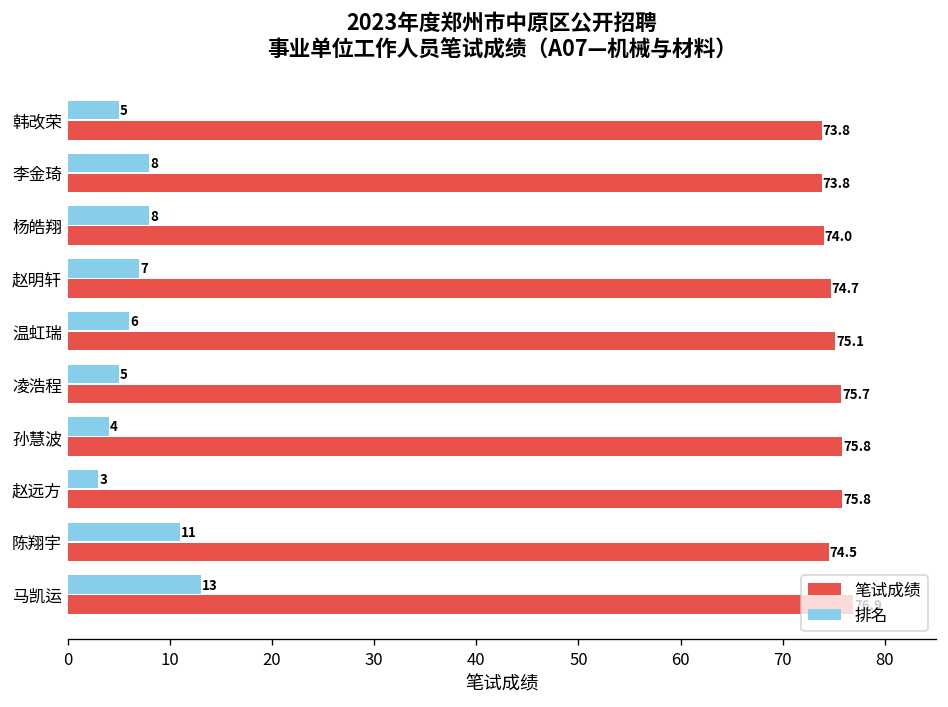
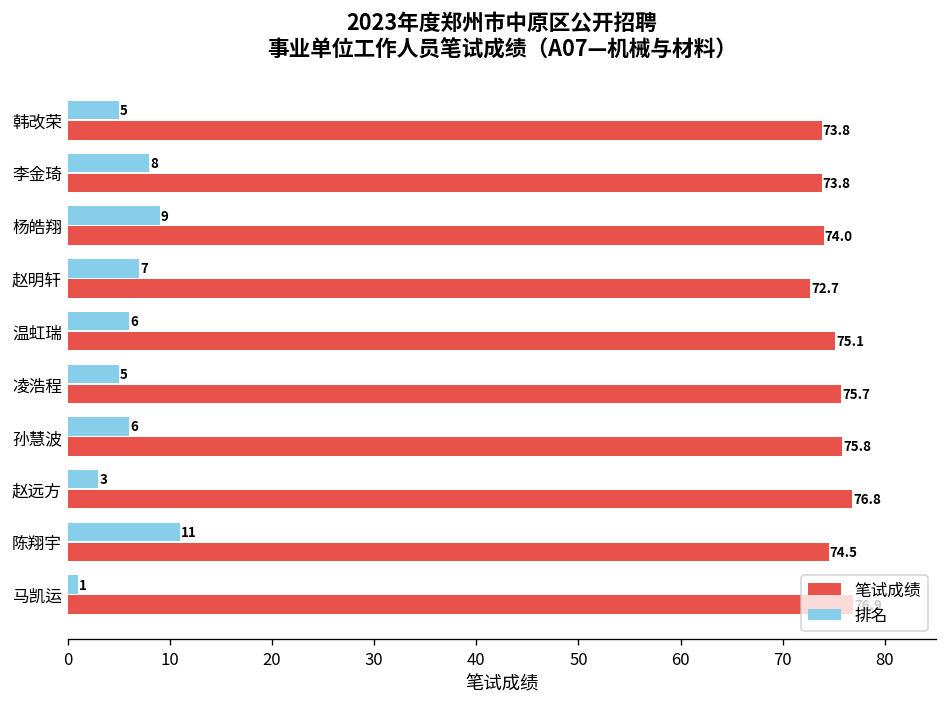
排名, 杨皓翔: 8 -> 9
笔试成绩, 赵明轩: 74.7 -> 72.7
排名, 孙慧波: 4 -> 6
笔试成绩, 赵远方: 75.8 -> 76.8
排名, 马凯运: 13 -> 1
